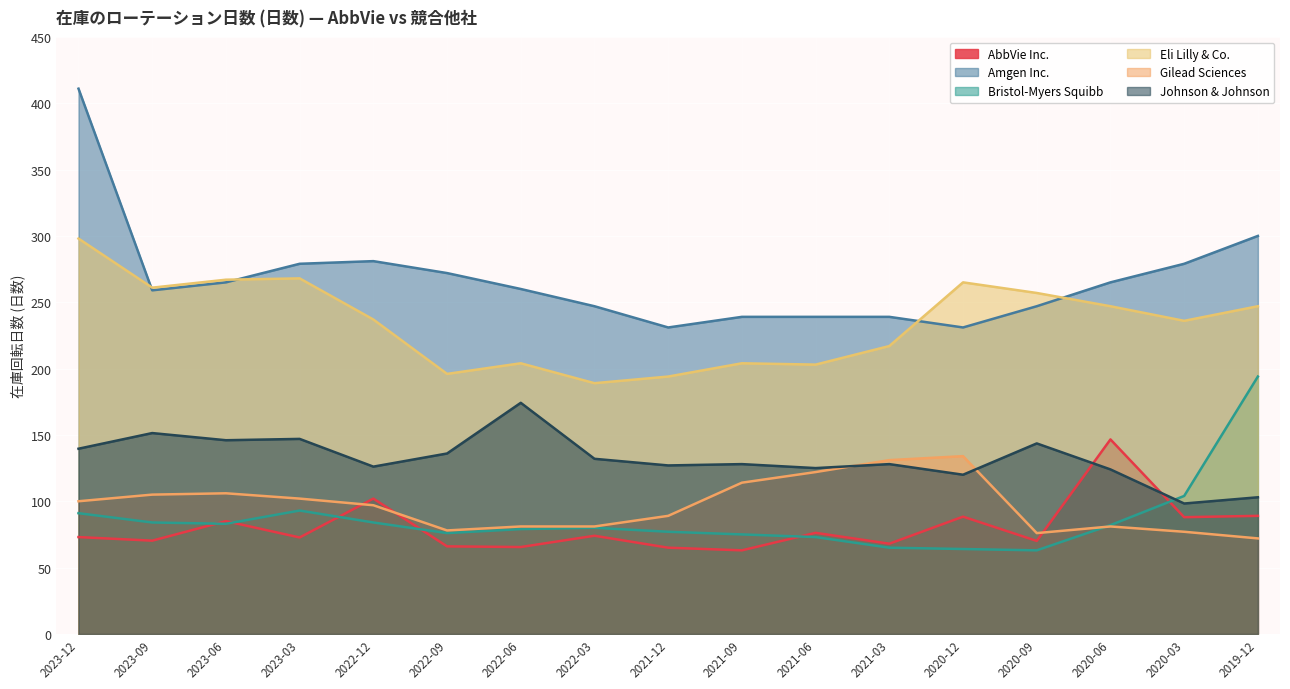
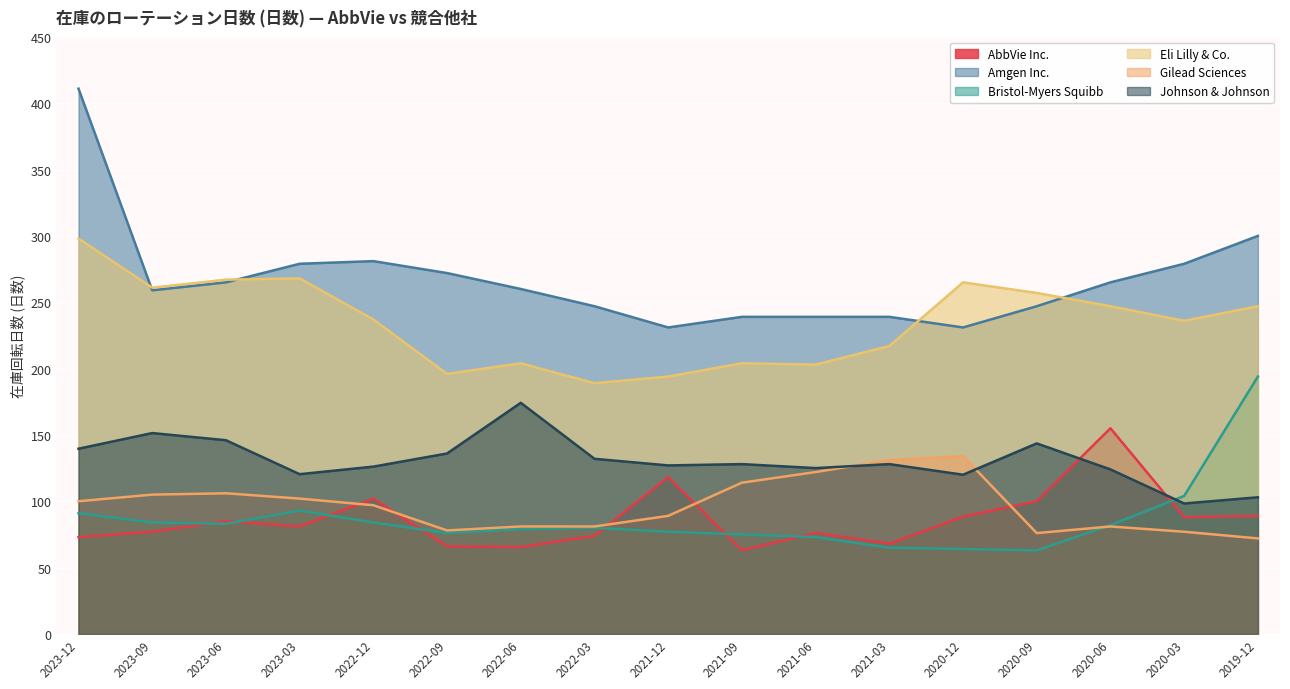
AbbVie Inc., 2023-09: 70 -> 77
AbbVie Inc., 2023-03: 73 -> 81
Johnson & Johnson, 2023-03: 147 -> 120
AbbVie Inc., 2021-12: 65 -> 118
AbbVie Inc., 2020-09: 70 -> 100
AbbVie Inc., 2020-06: 147 -> 155
